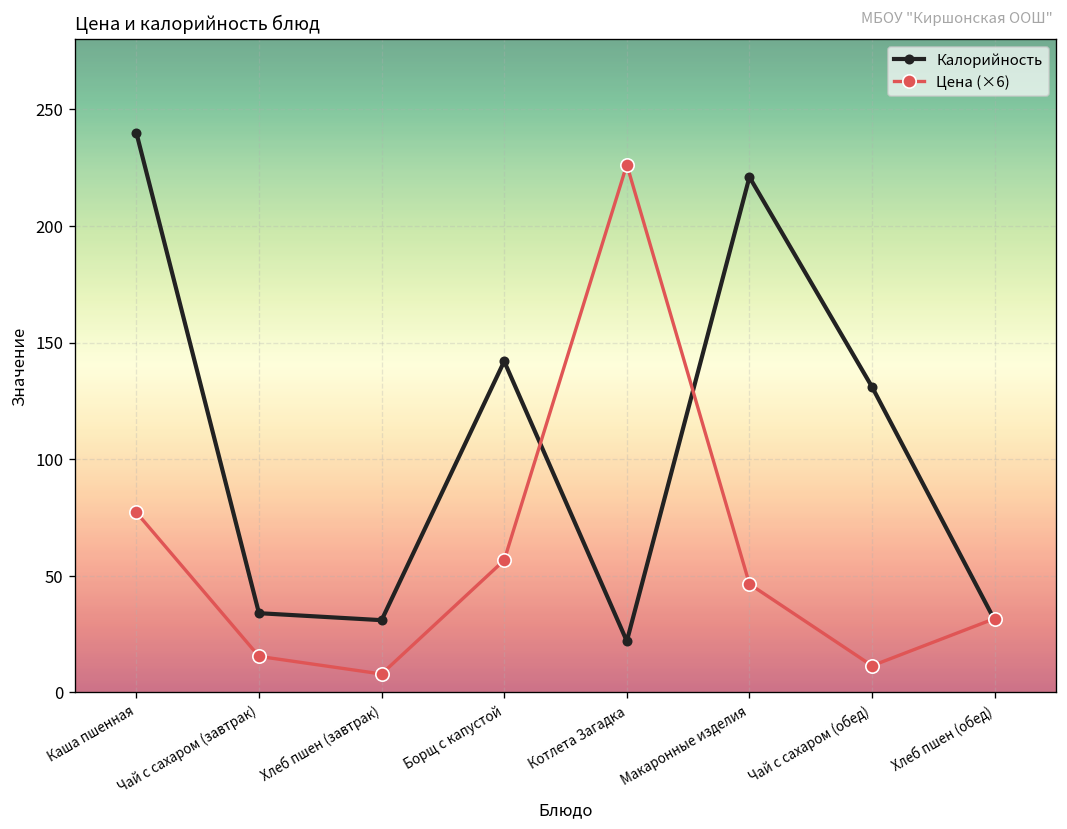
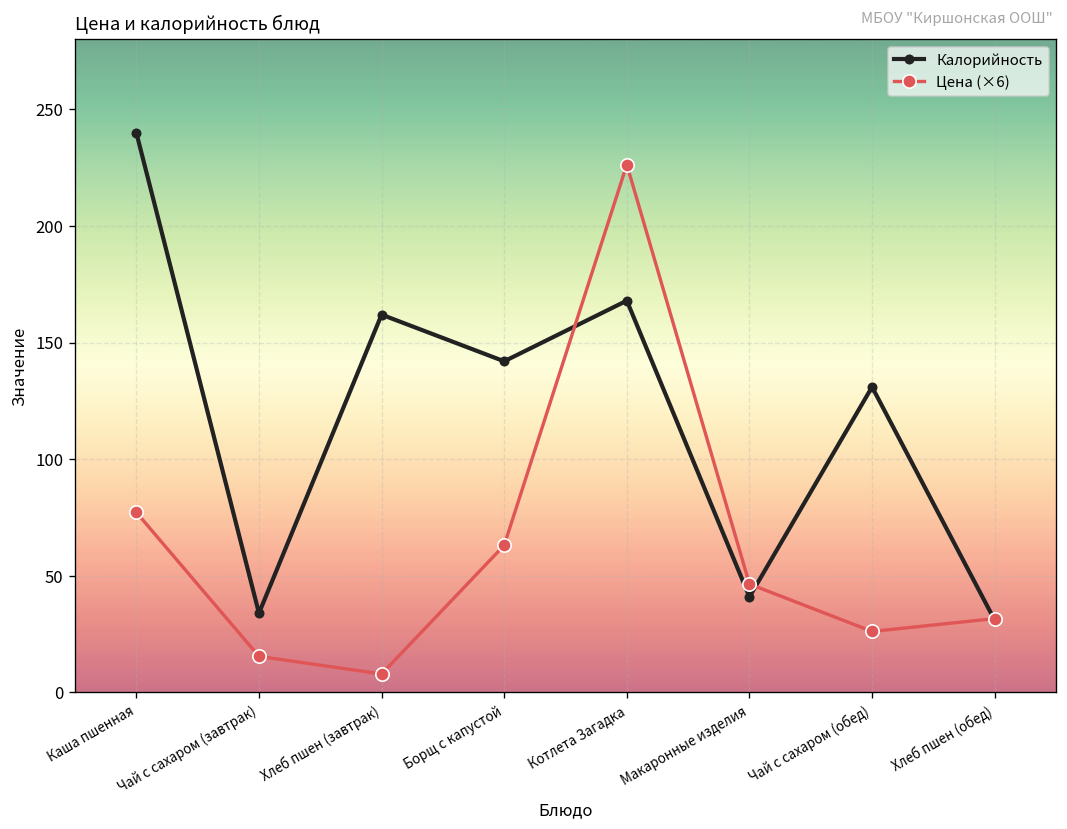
Калорийность, Хлеб пшен (завтрак): 31 -> 162
Цена (×6), Борщ с капустой: 57 -> 63
Калорийность, Котлета Загадка: 22 -> 168
Калорийность, Макаронные изделия: 221 -> 41
Цена (×6), Чай с сахаром (обед): 11 -> 26
